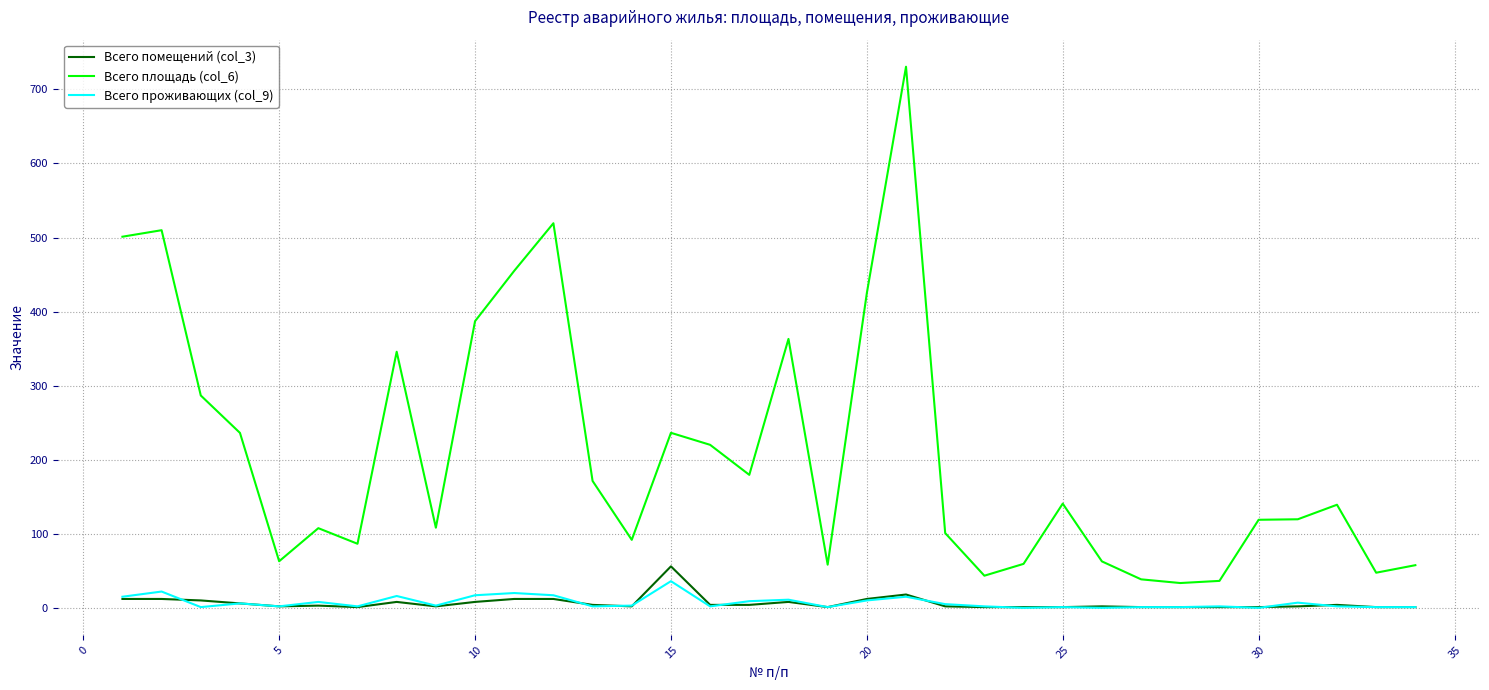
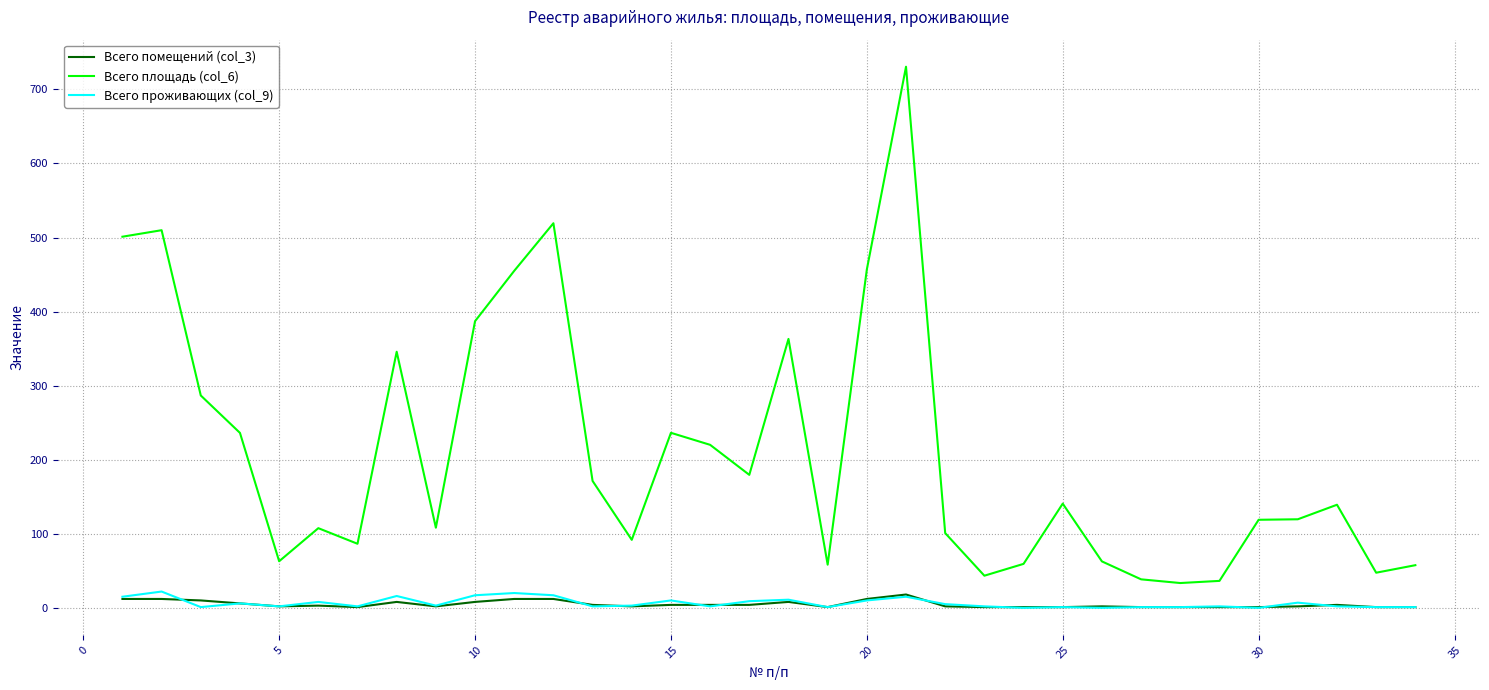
Всего помещений (col_3), 15: 60 -> 0
Всего проживающих (col_9), 15: 40 -> 10
Всего площадь (col_6), 20: 420 -> 460
